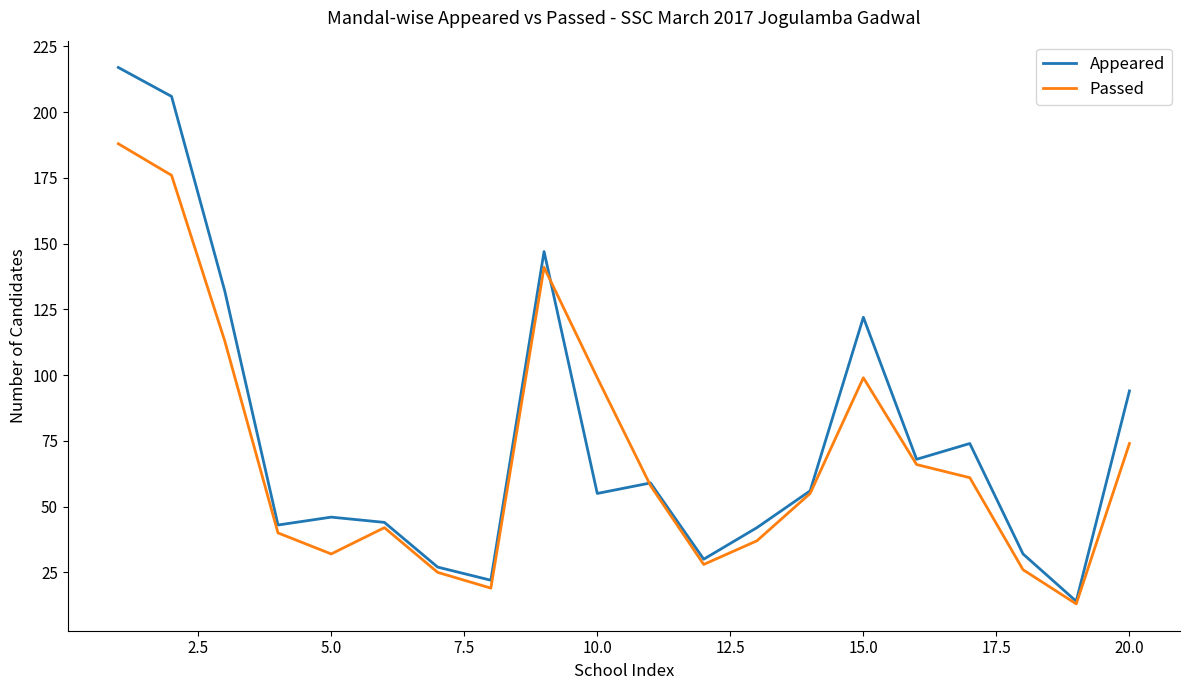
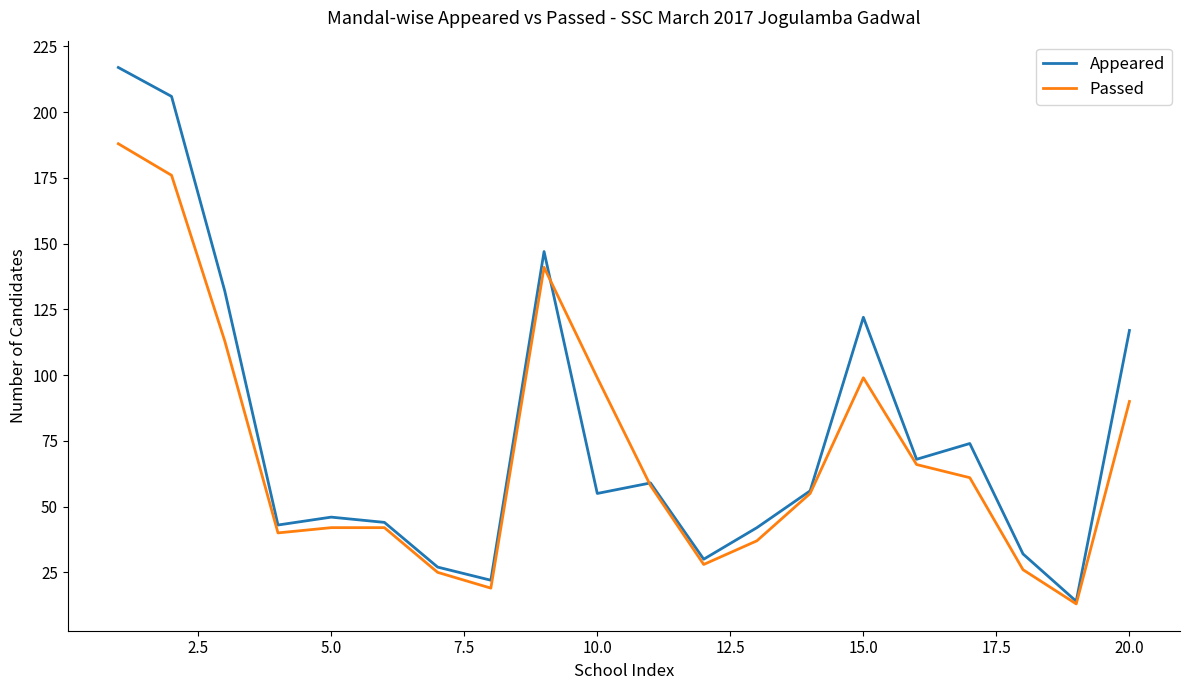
Passed, 5.0: 32 -> 42
Appeared, 20.0: 94 -> 117
Passed, 20.0: 74 -> 90
